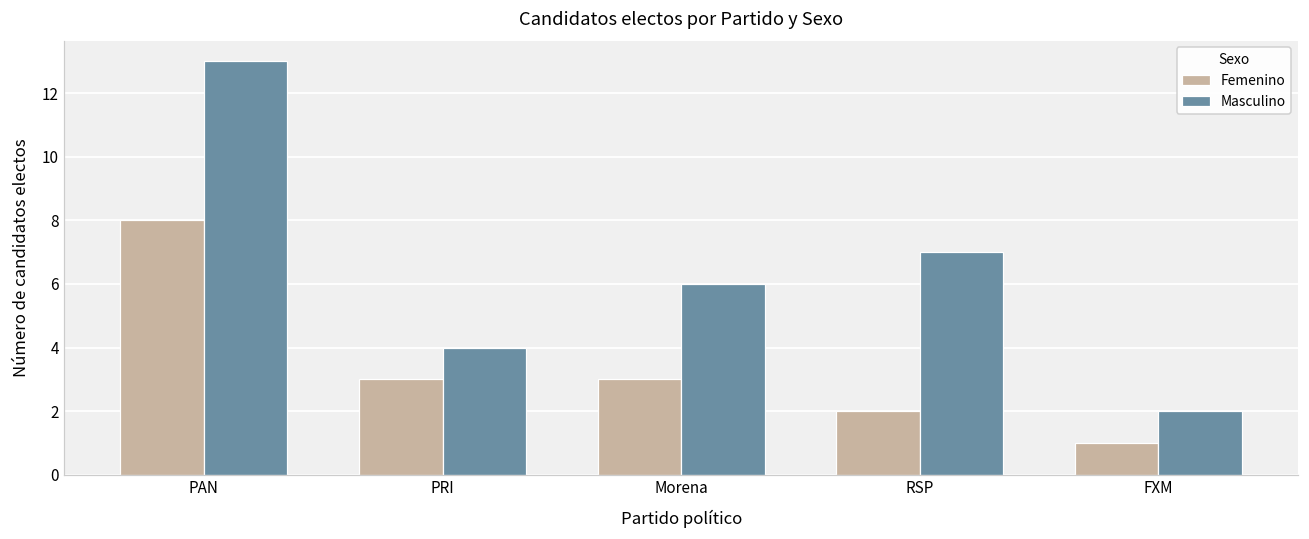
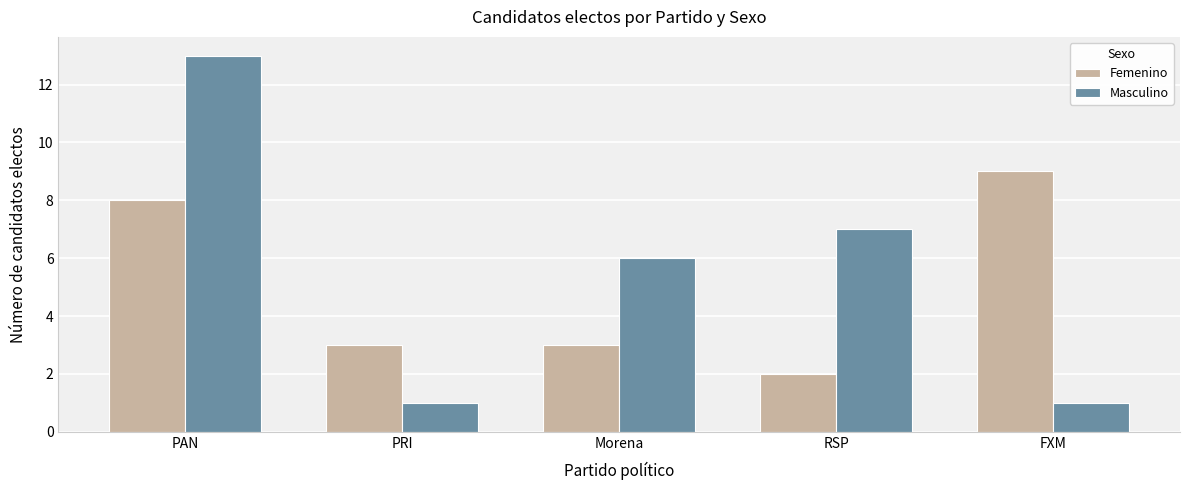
Masculino, PRI: 4 -> 1
Femenino, FXM: 1 -> 9
Masculino, FXM: 2 -> 1
